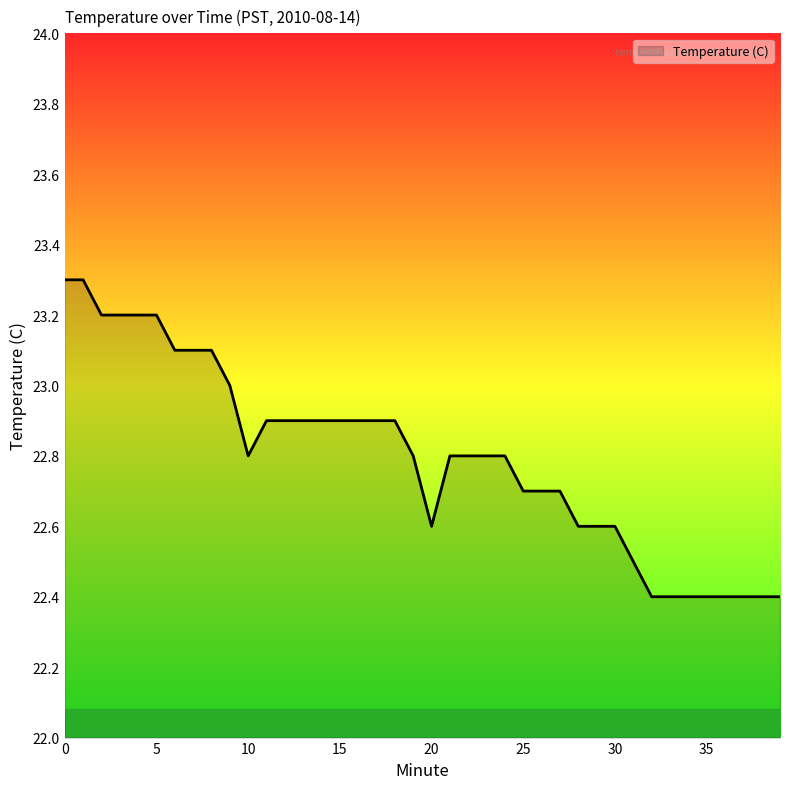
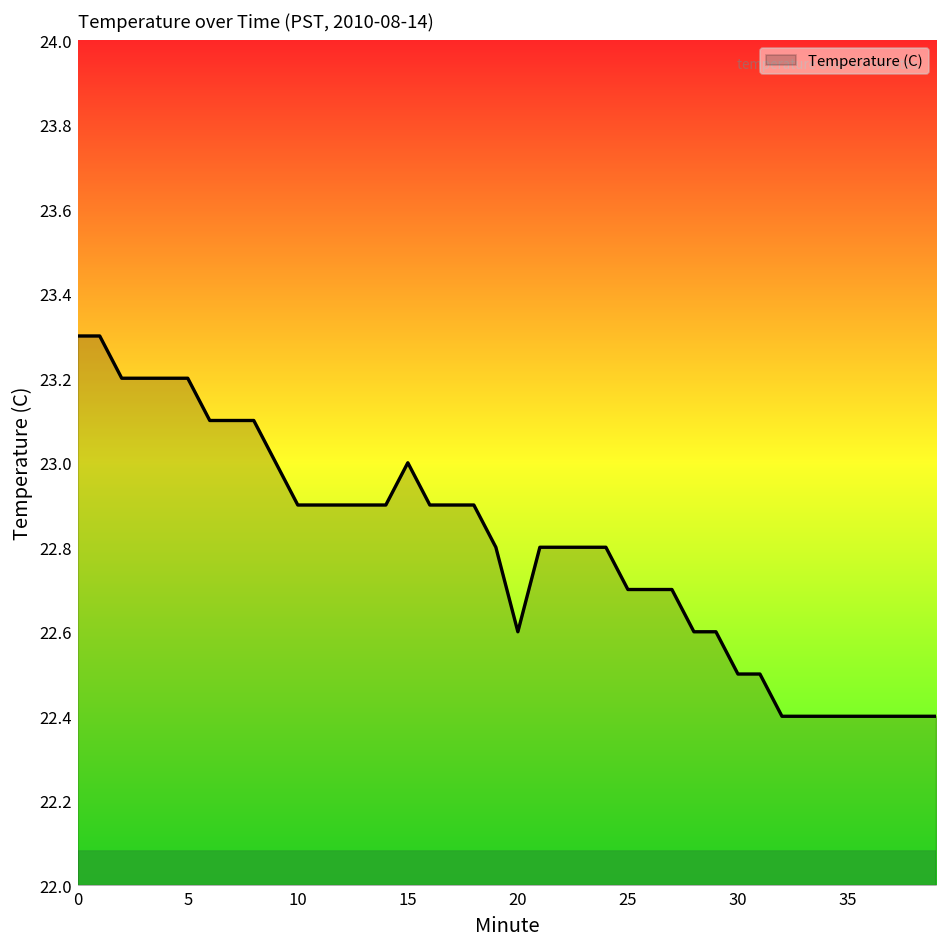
10: 22.8 -> 22.9
15: 22.9 -> 23.0
30: 22.6 -> 22.5
